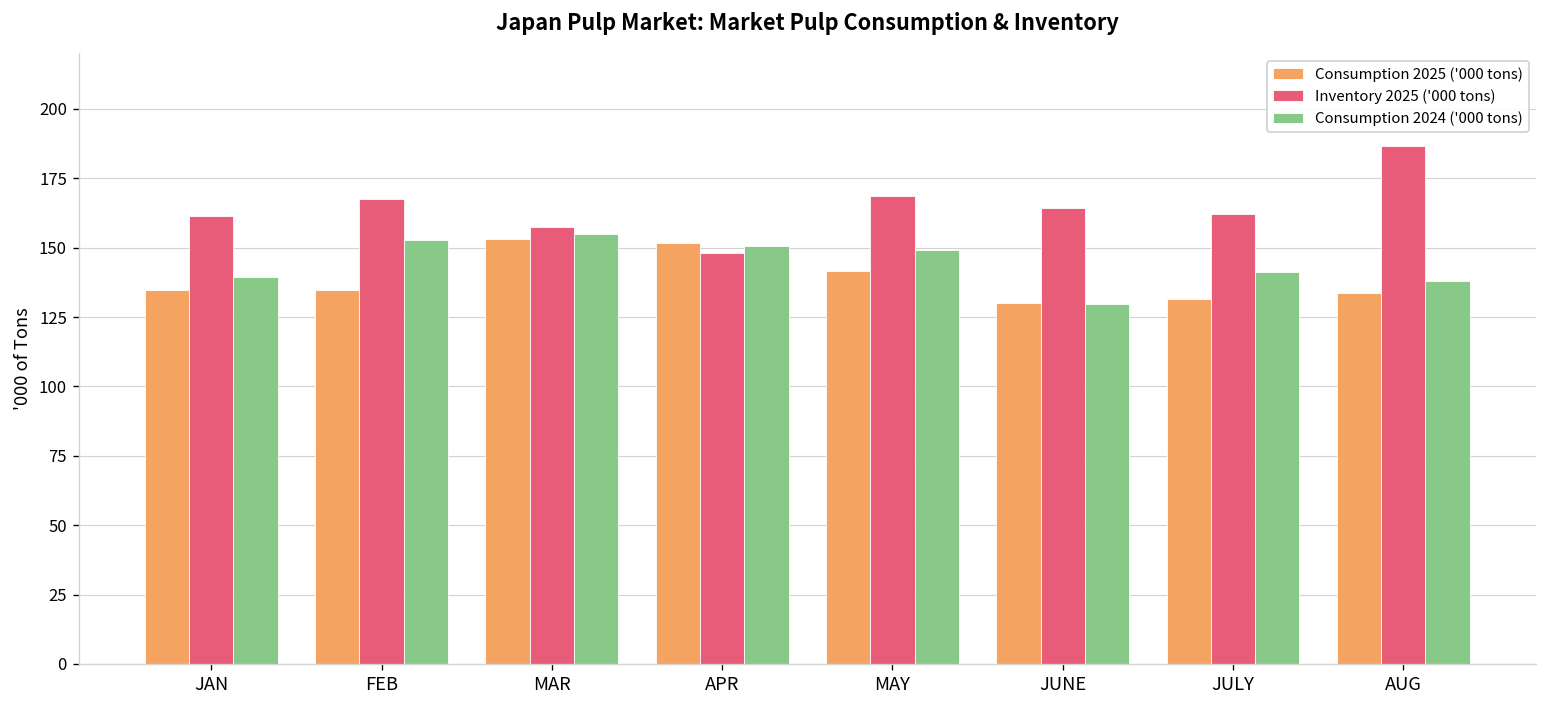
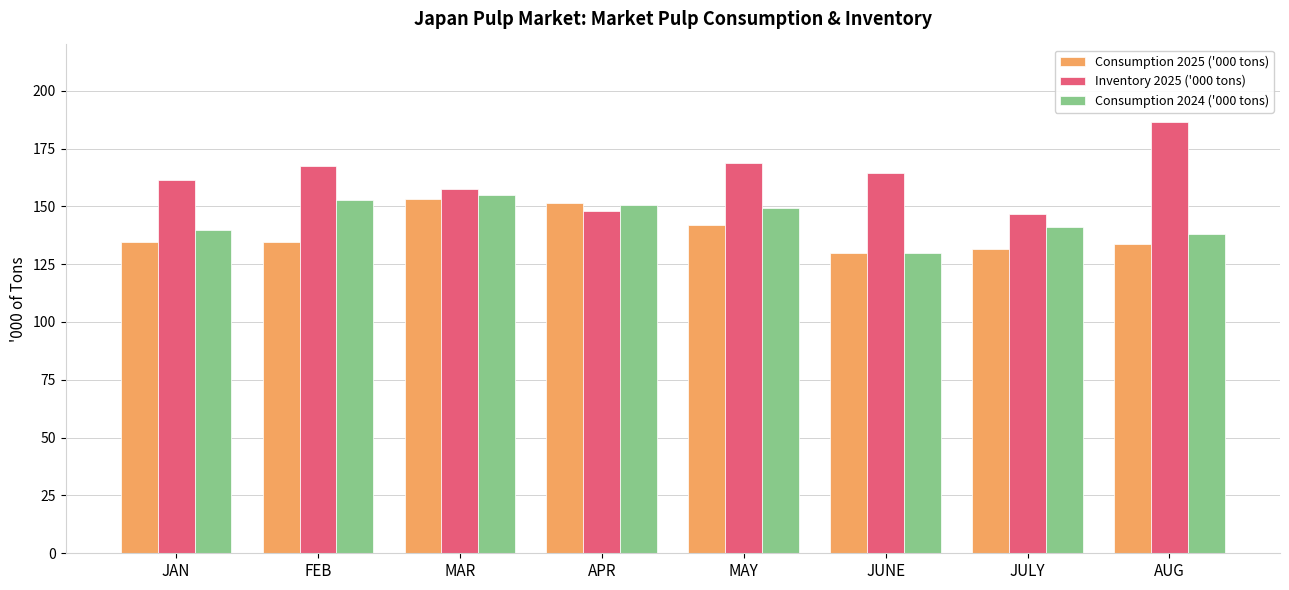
Inventory 2025 ('000 tons), JULY: 162 -> 147
